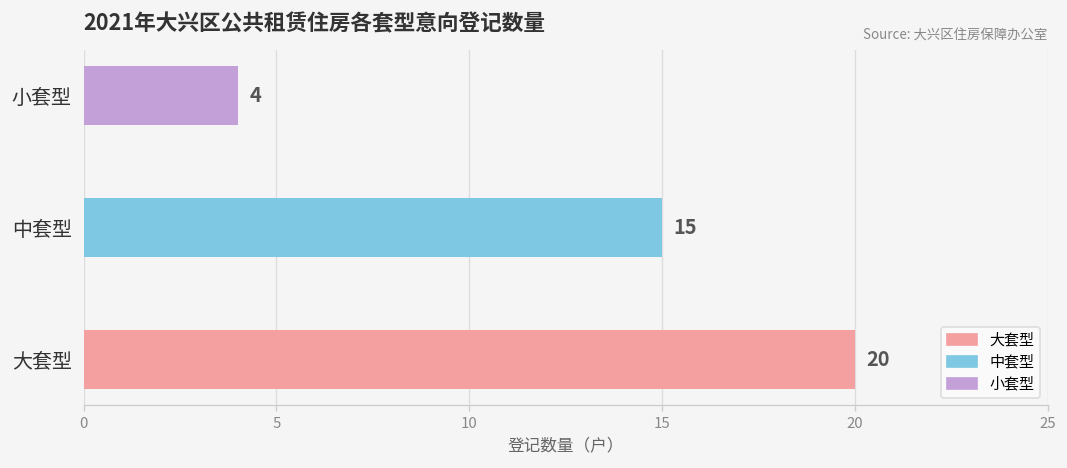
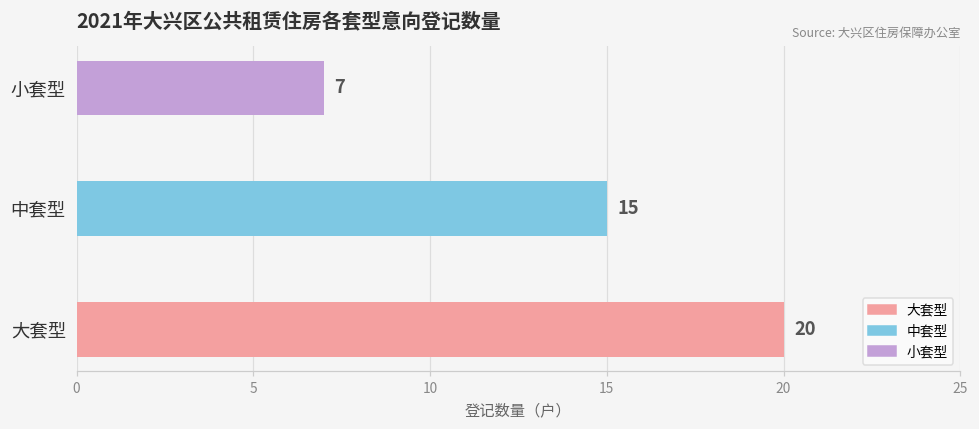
小套型: 4 -> 7
